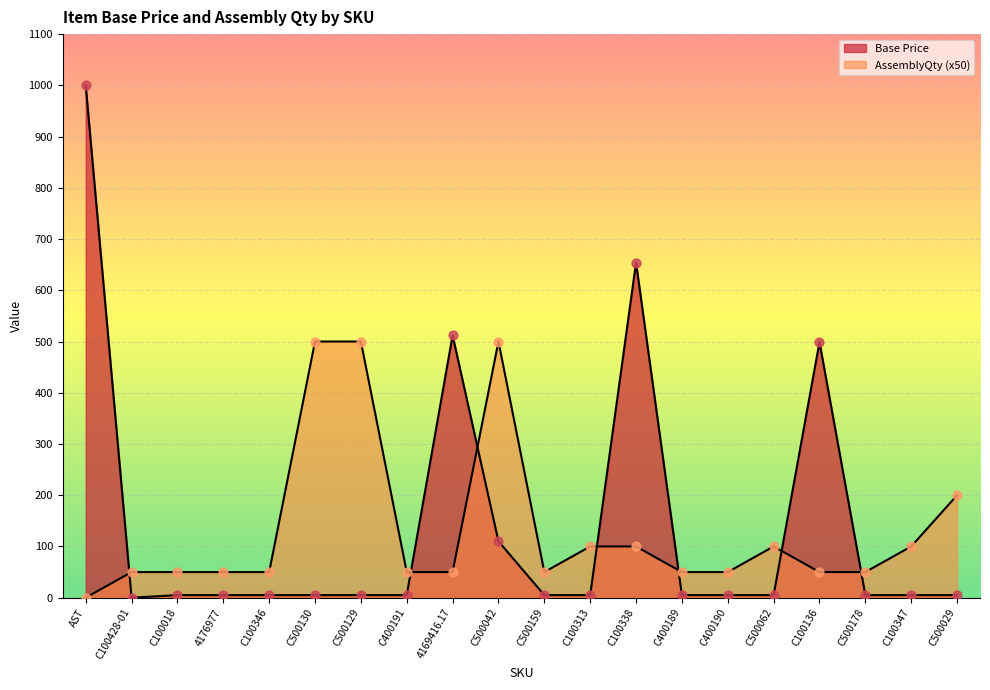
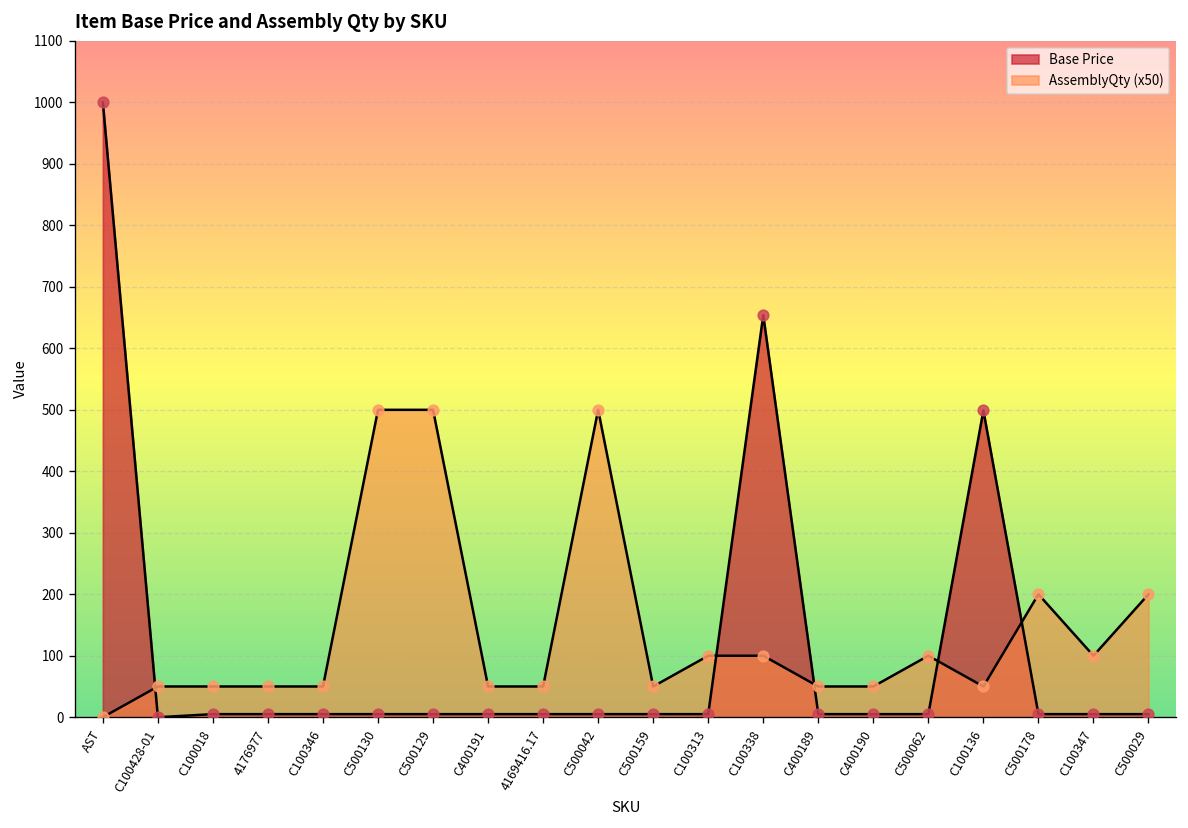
Base Price, 4169416.17: 510 -> 10
Base Price, C500042: 110 -> 10
AssemblyQty (x50), C500178: 50 -> 200
